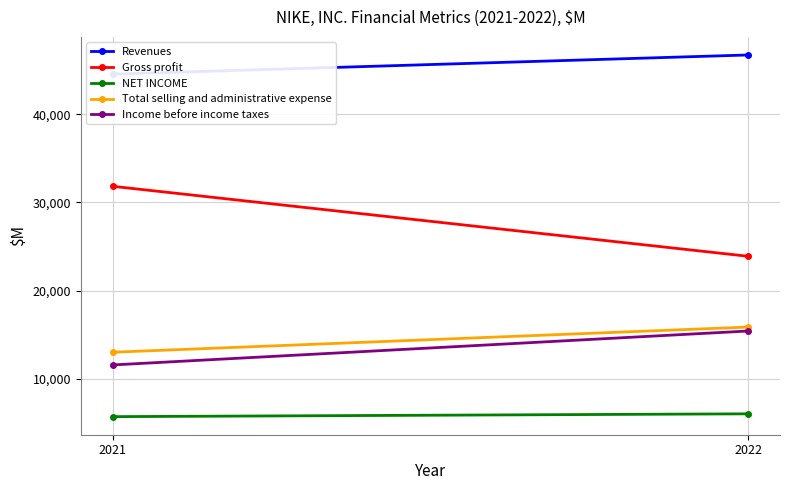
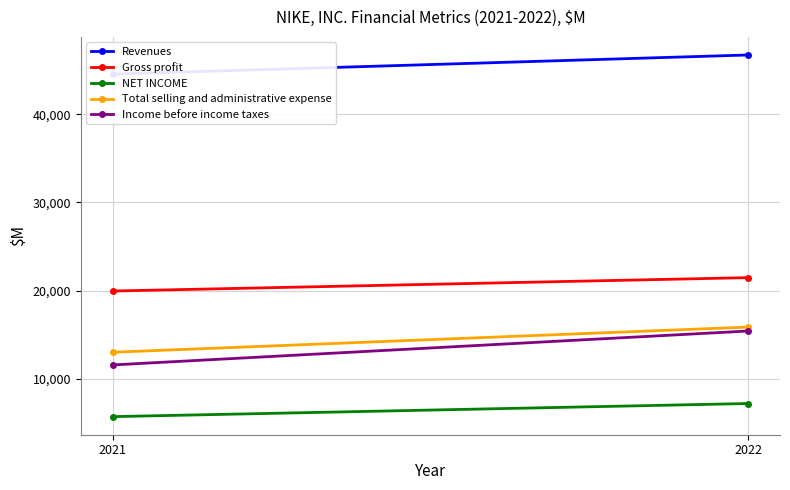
Gross profit, 2021: 32,000 -> 20,000
Gross profit, 2022: 24,000 -> 21,000
NET INCOME, 2022: 6,000 -> 7,000
